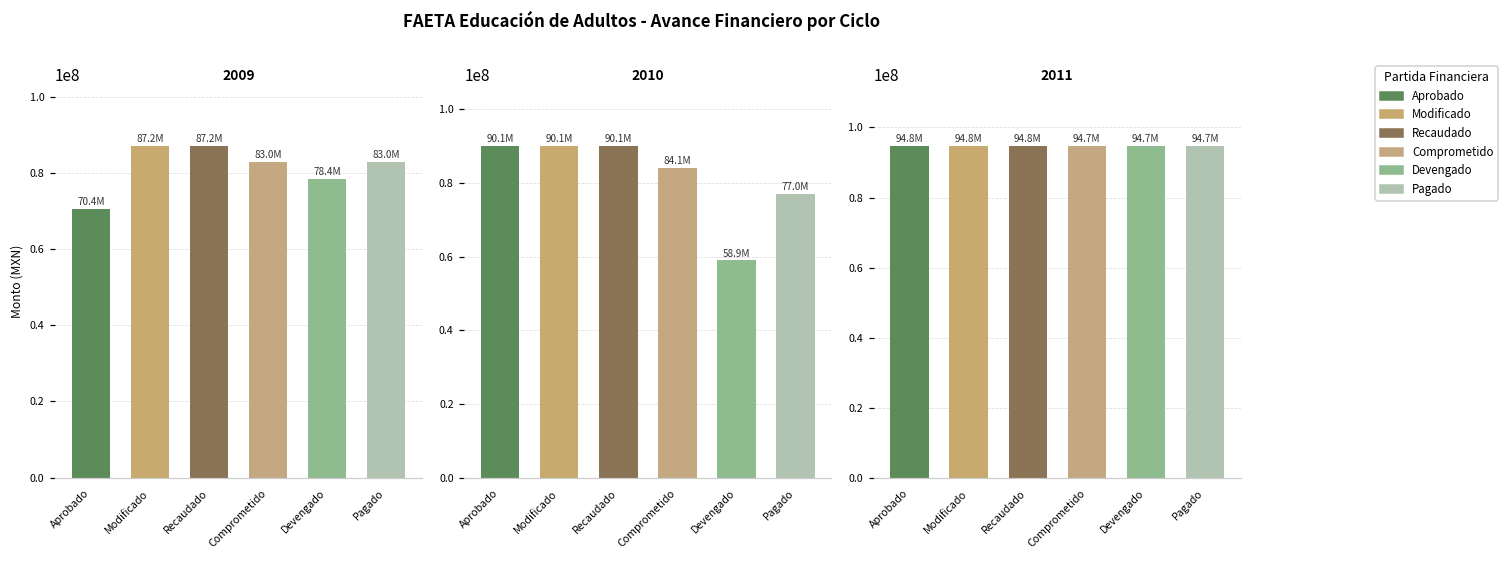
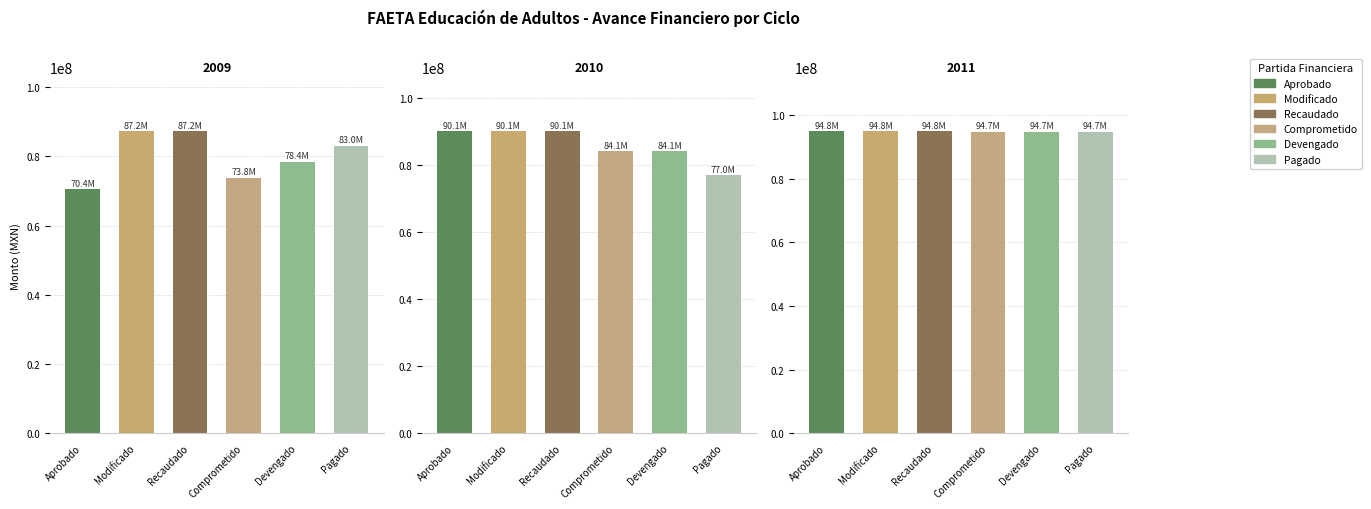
2009, Comprometido: 83.0M -> 73.8M
2010, Devengado: 58.9M -> 84.1M
